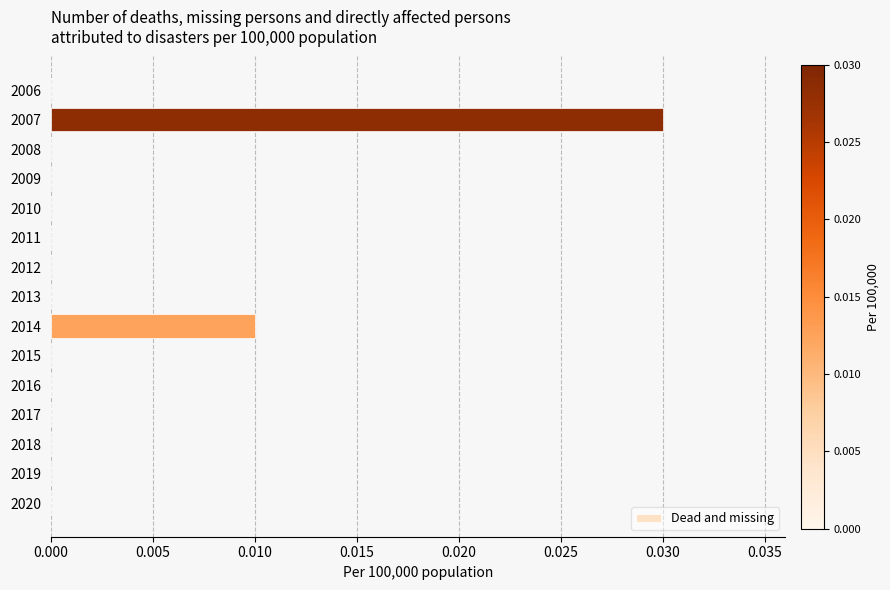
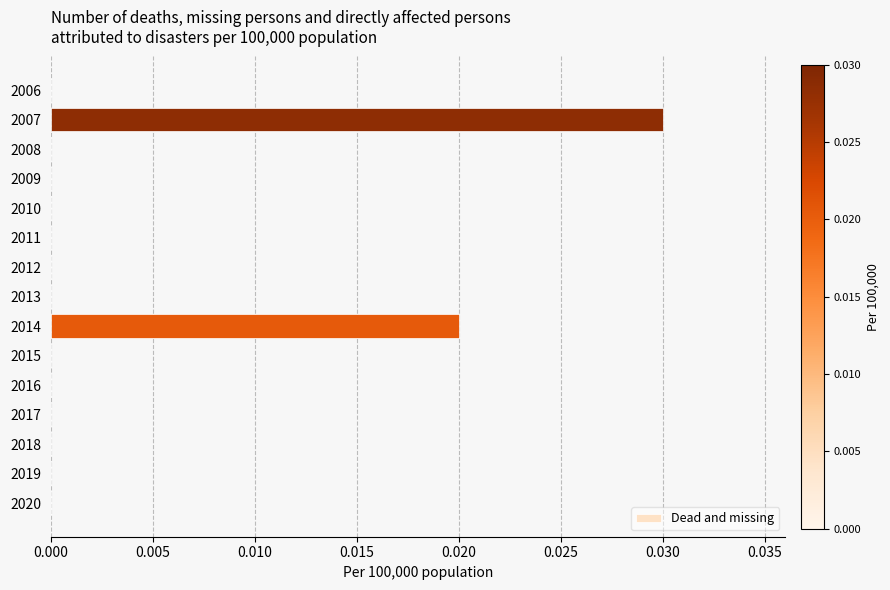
2014: 0.01 -> 0.02
